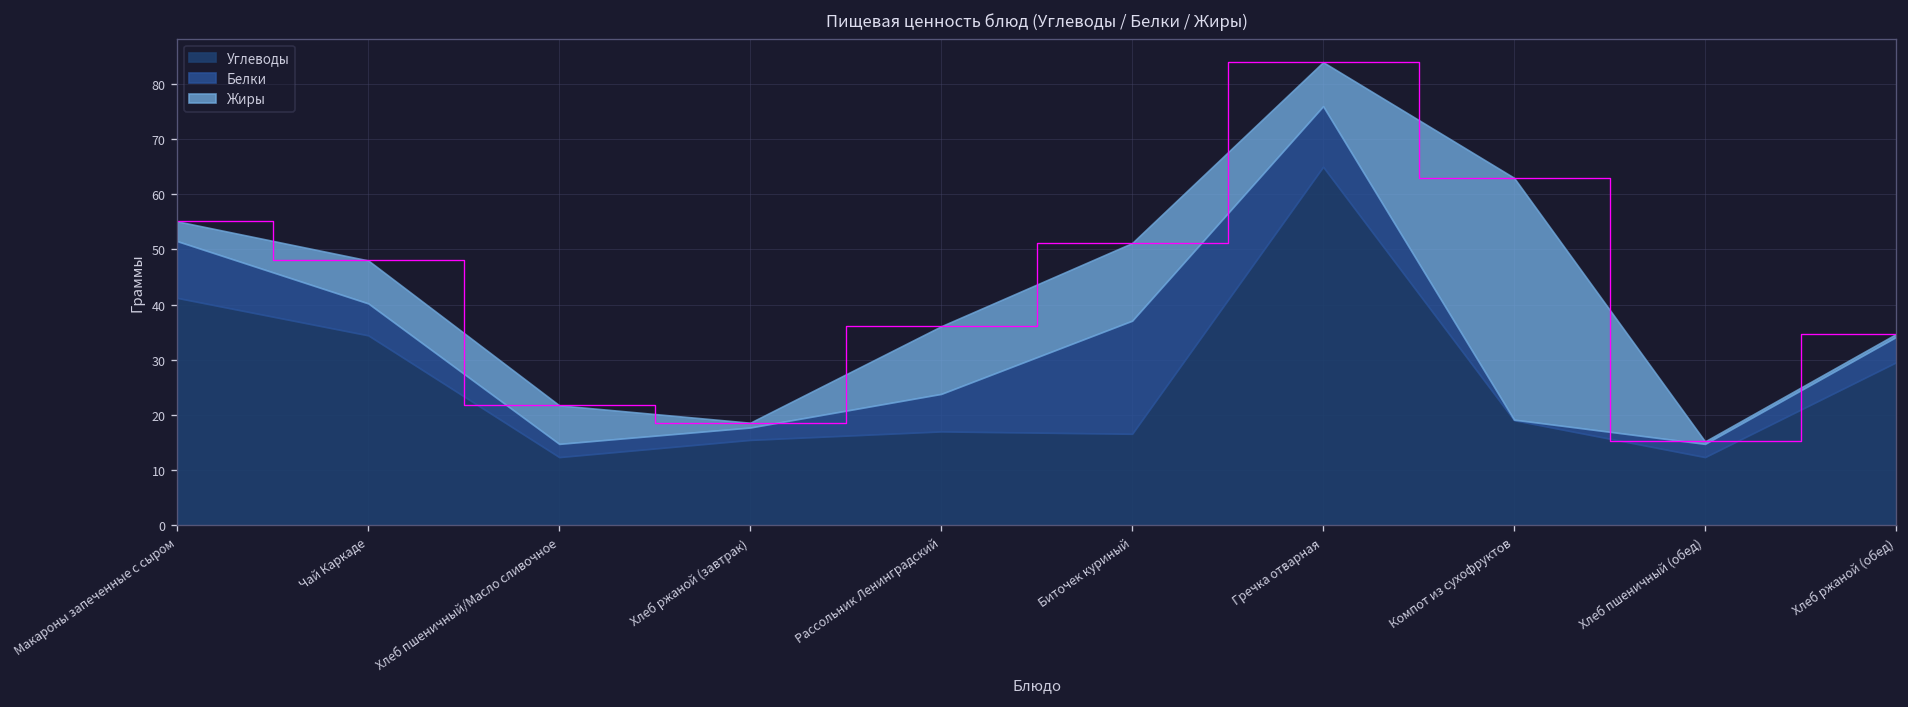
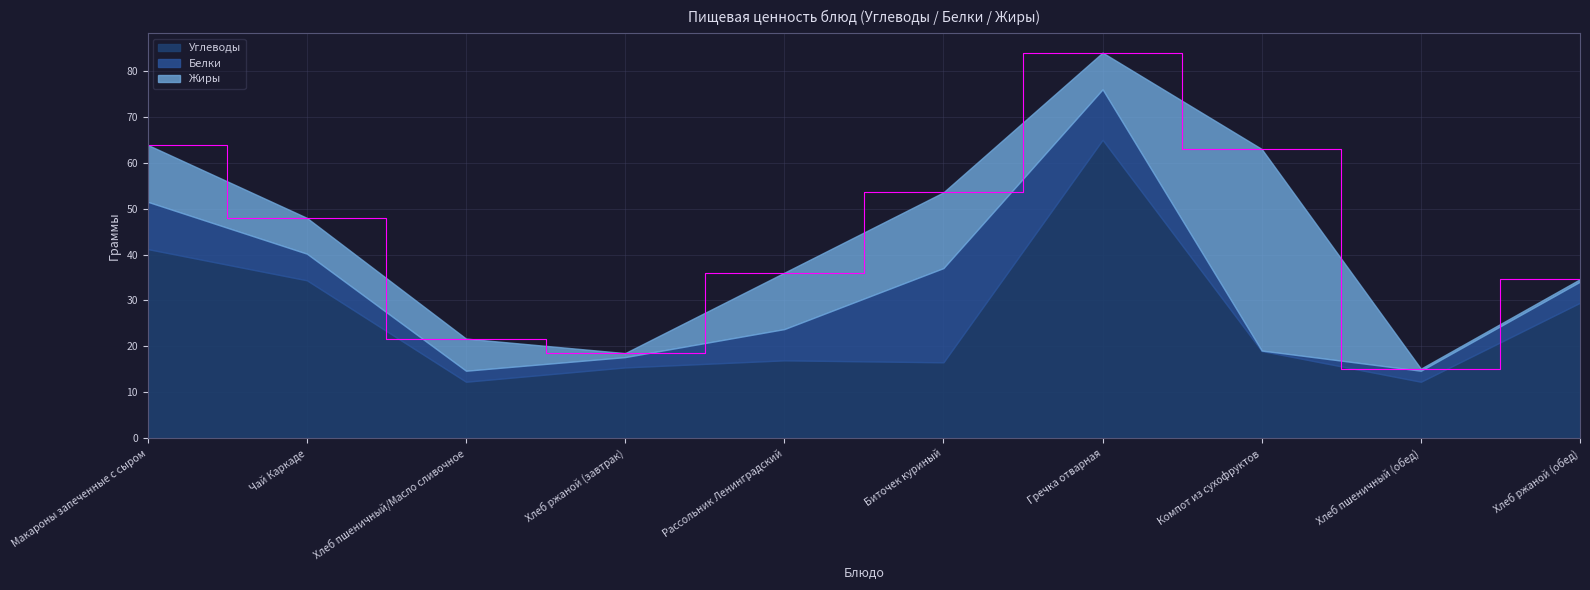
Жиры, Макароны запеченные с сыром: 4 -> 12
Жиры, Биточек куриный: 14 -> 17
